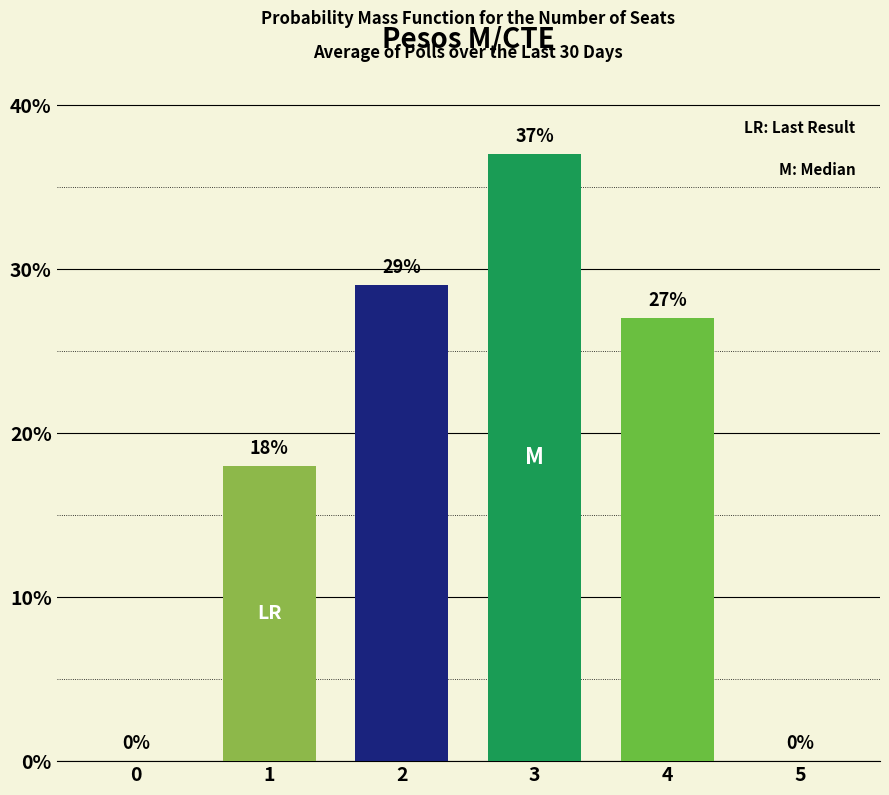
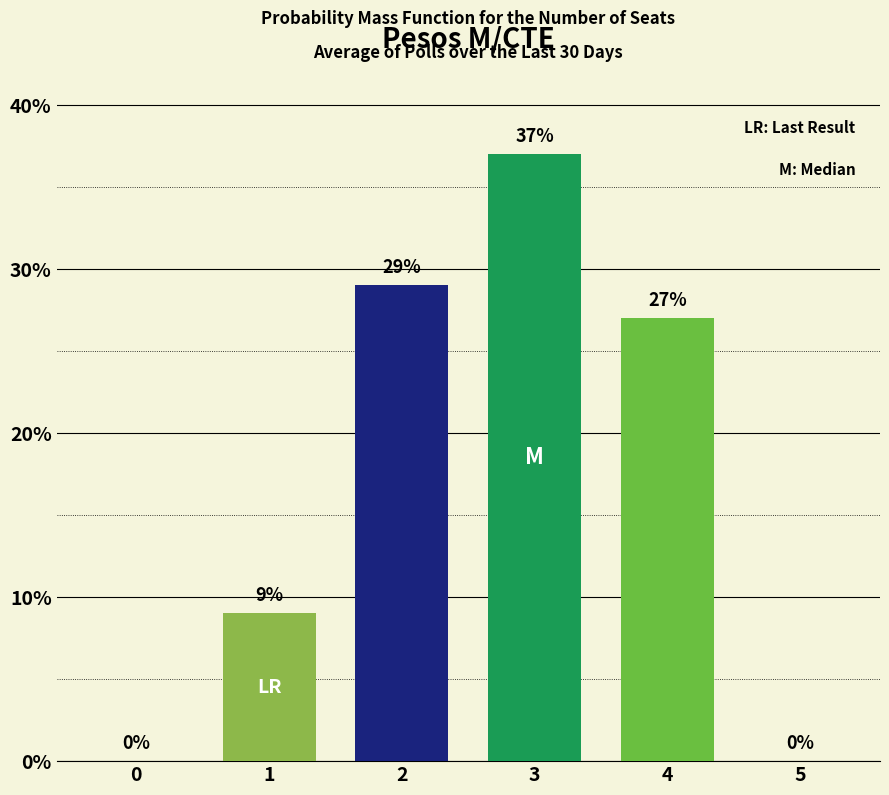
1: 18% -> 9%
